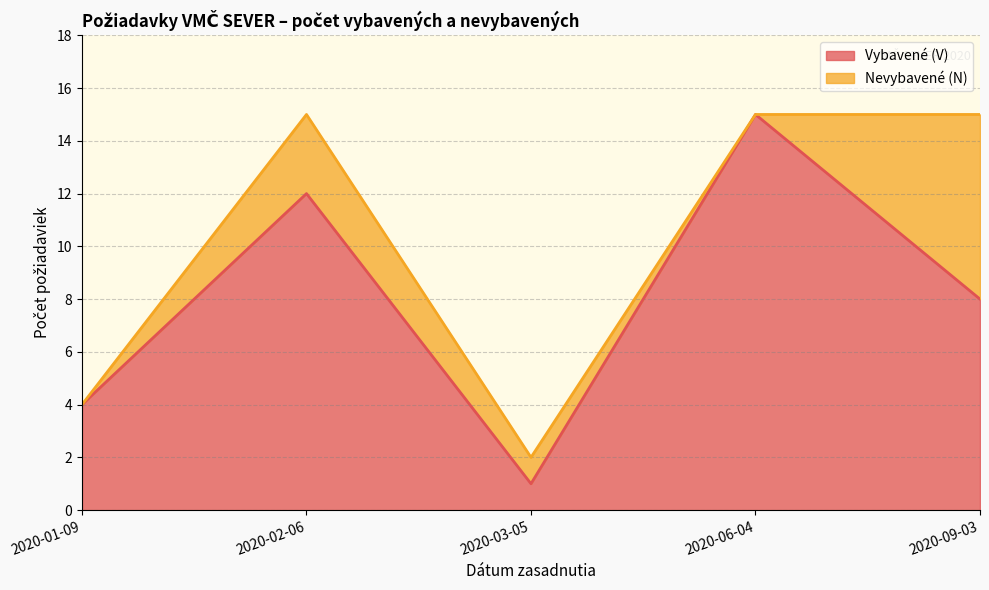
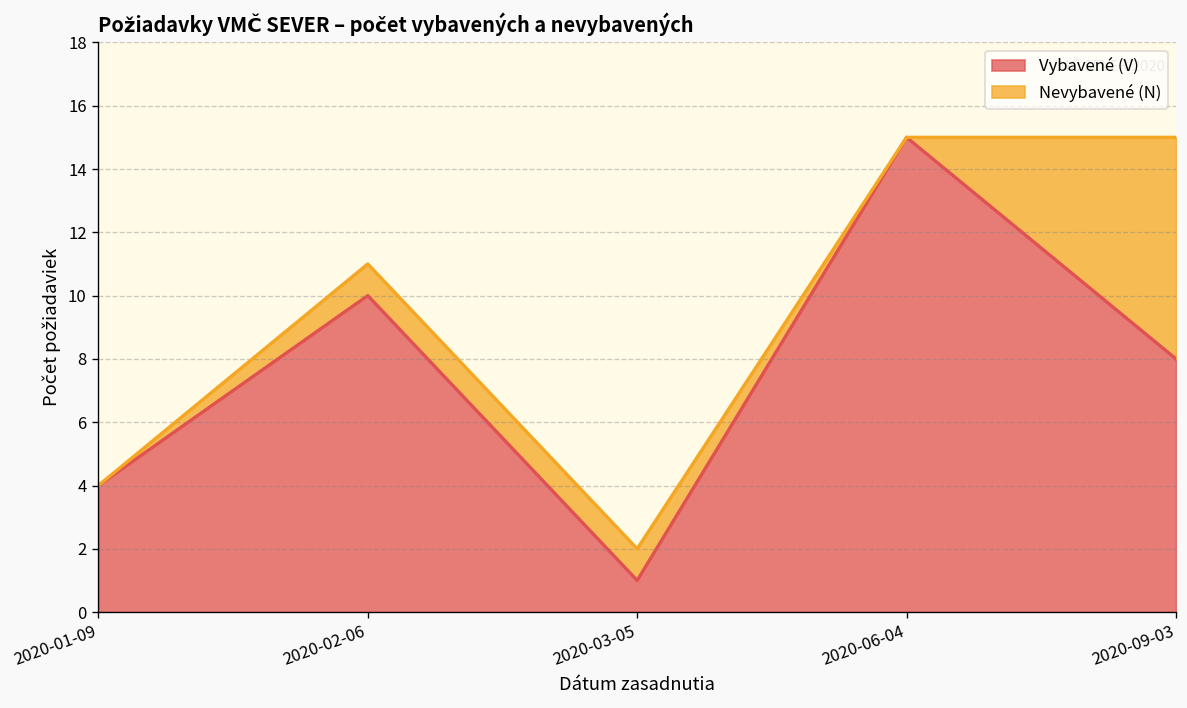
Vybavené (V), 2020-02-06: 12 -> 10
Nevybavené (N), 2020-02-06: 3 -> 1
